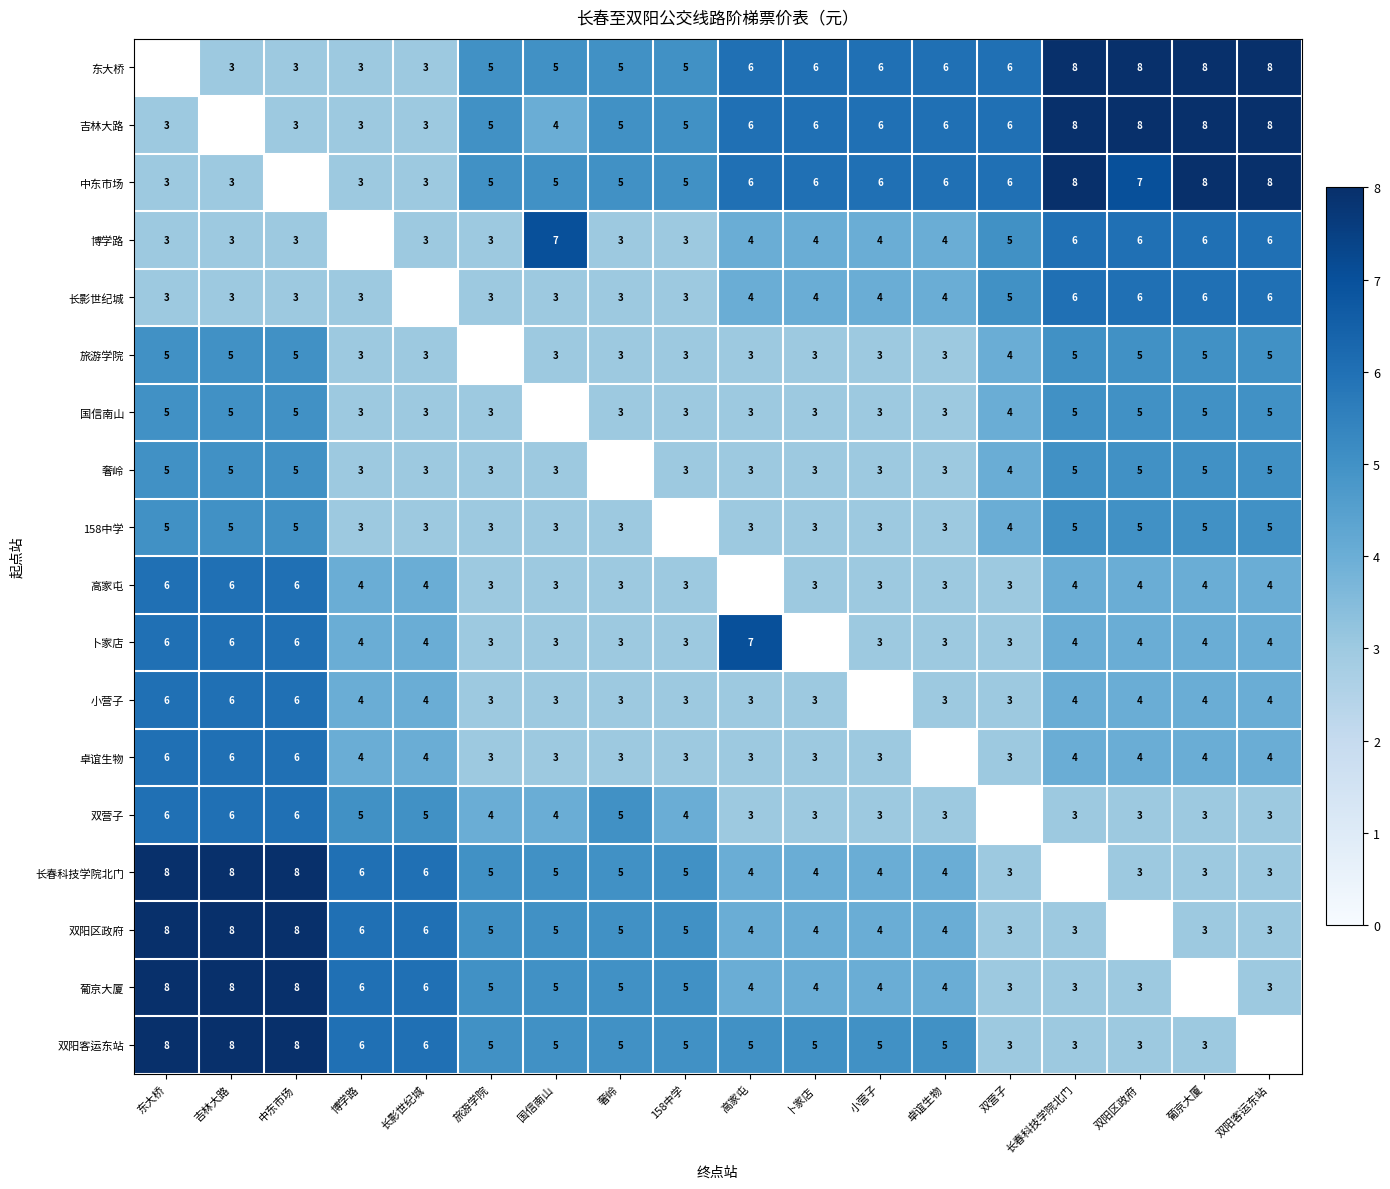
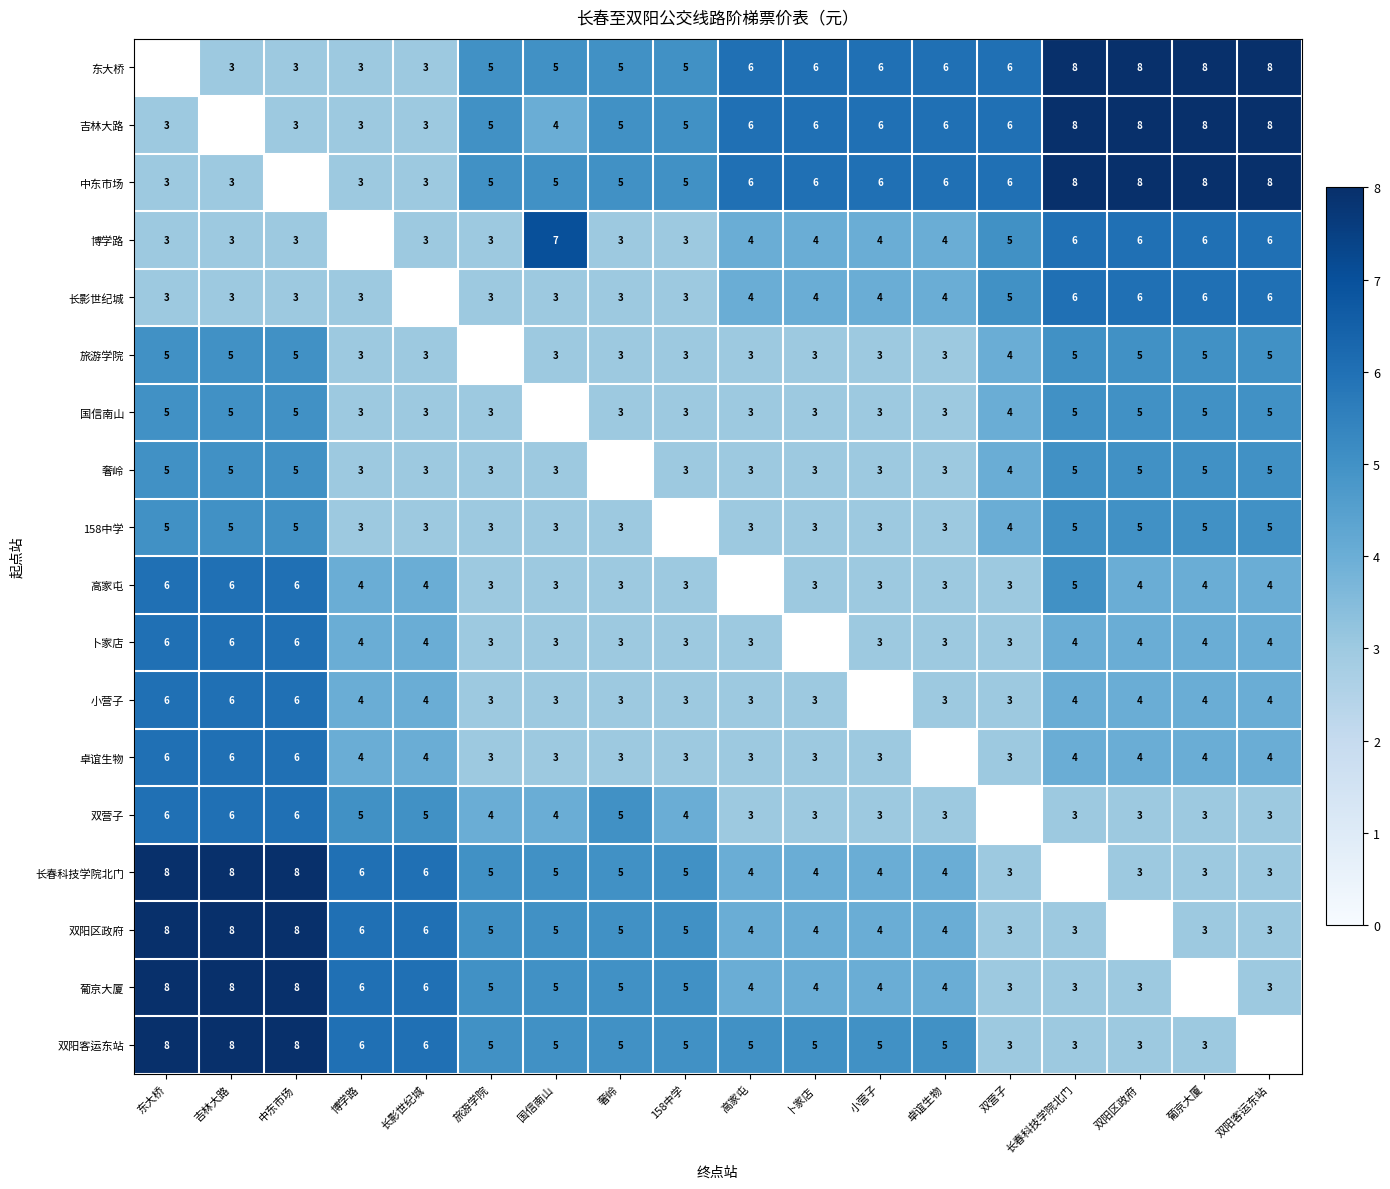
中东市场, 双阳区政府: 7 -> 8
高家屯, 长春科技学院北门: 4 -> 5
卜家店, 高家屯: 7 -> 3
